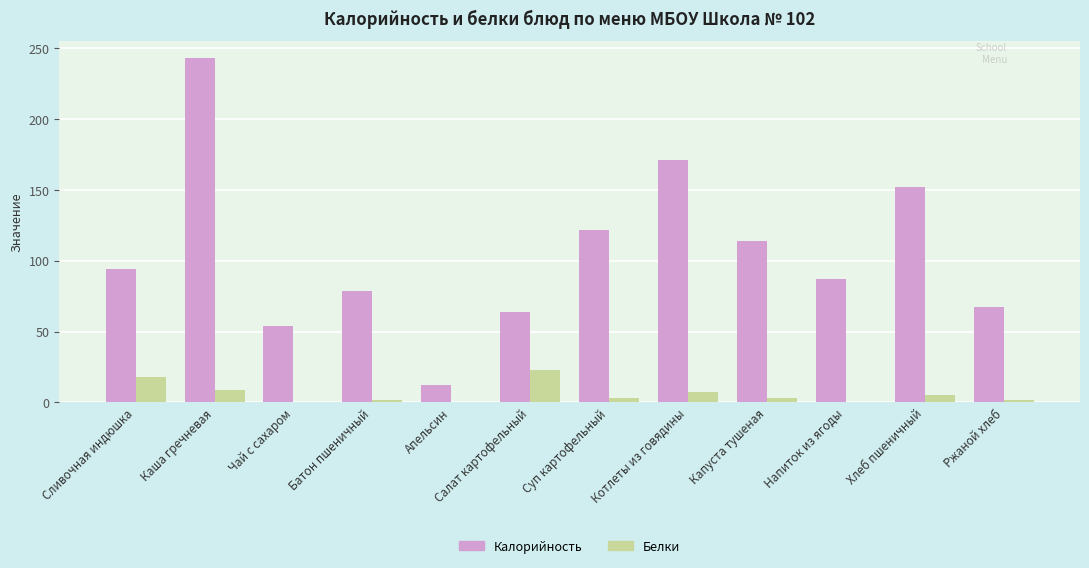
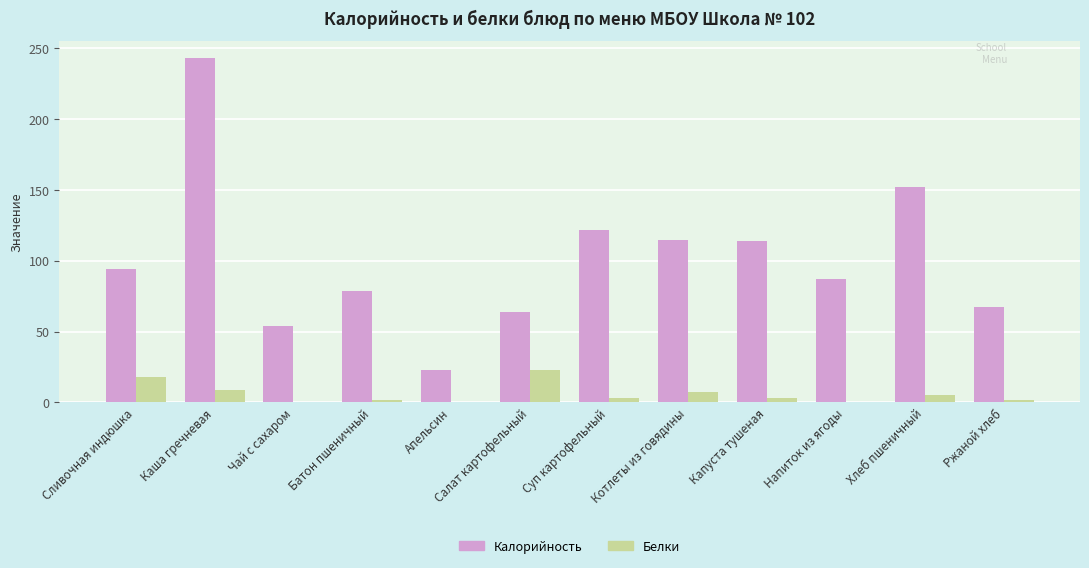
Калорийность, Апельсин: 12 -> 23
Калорийность, Котлеты из говядины: 171 -> 115
